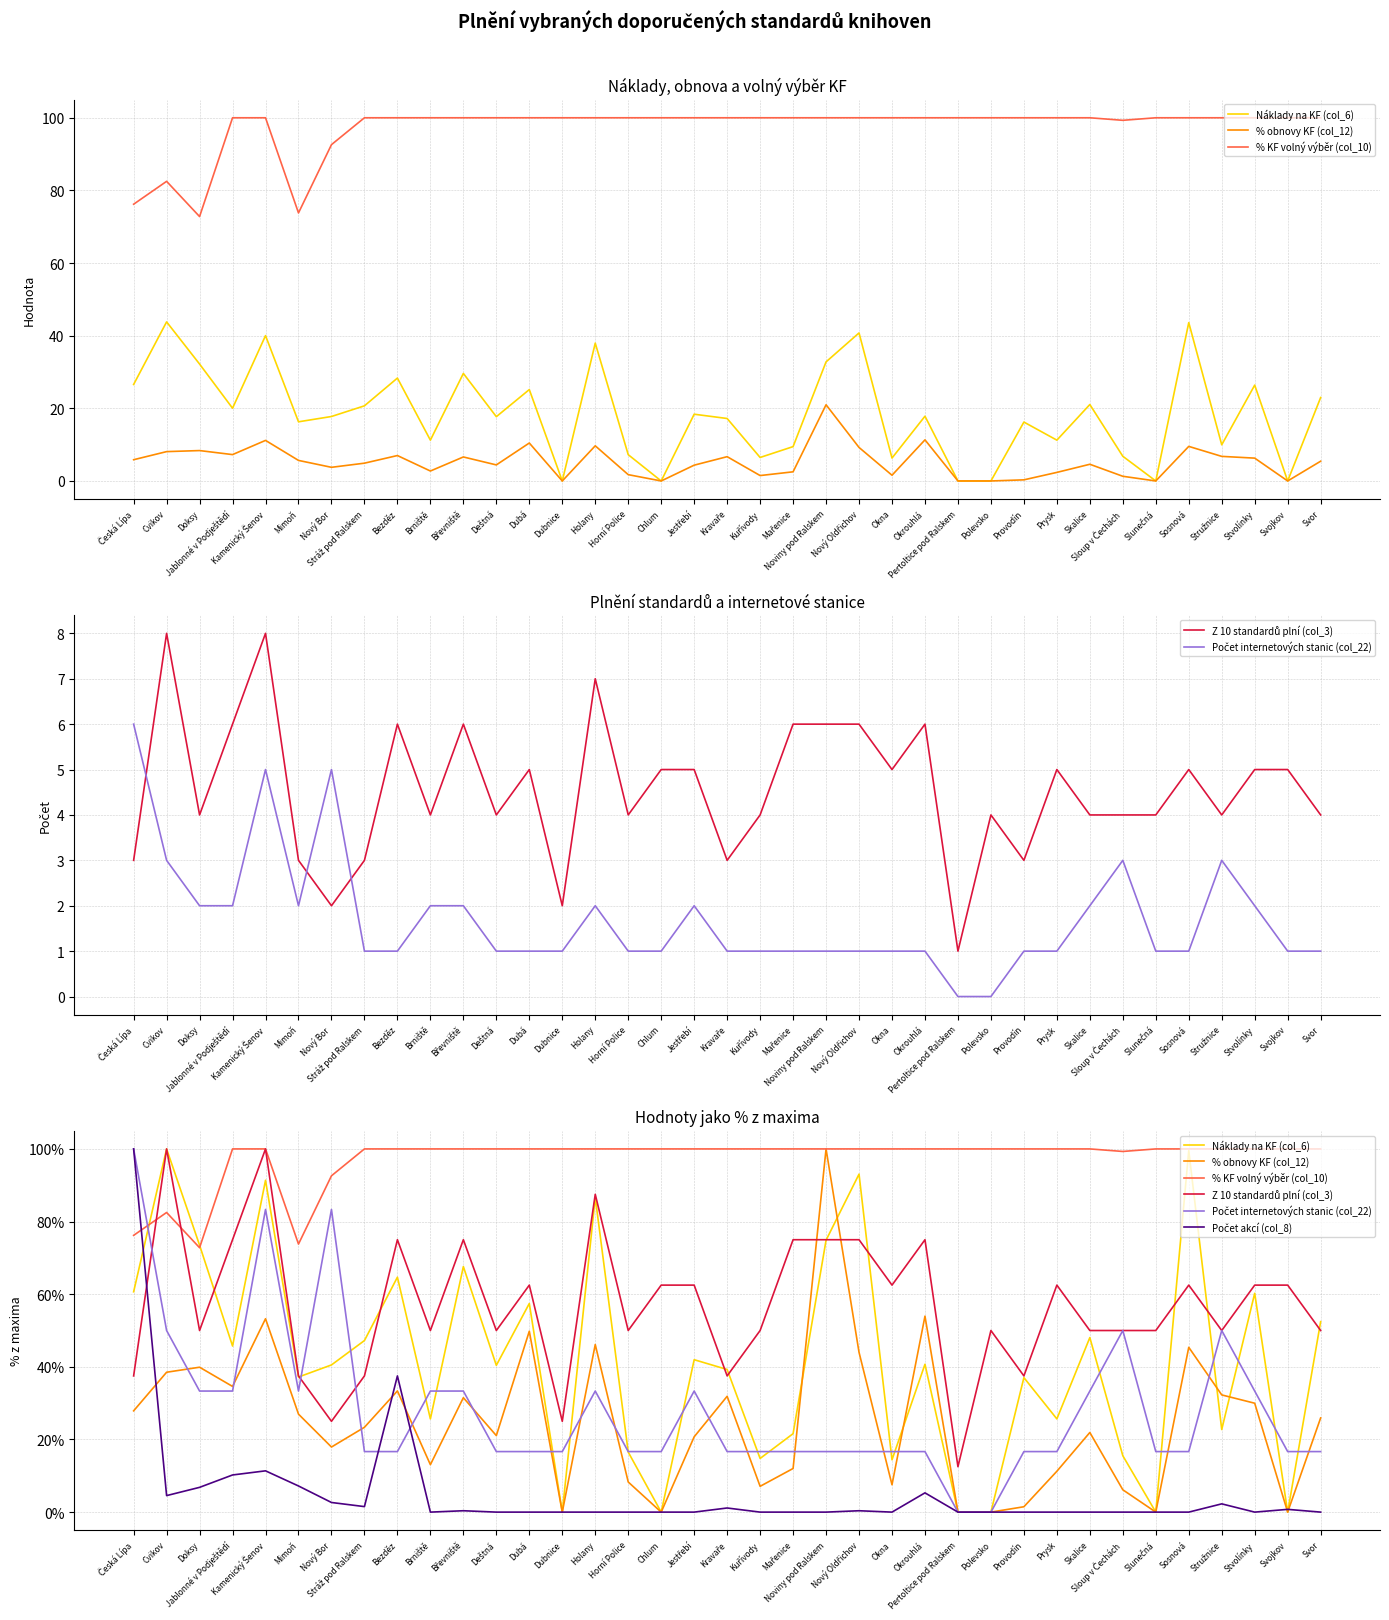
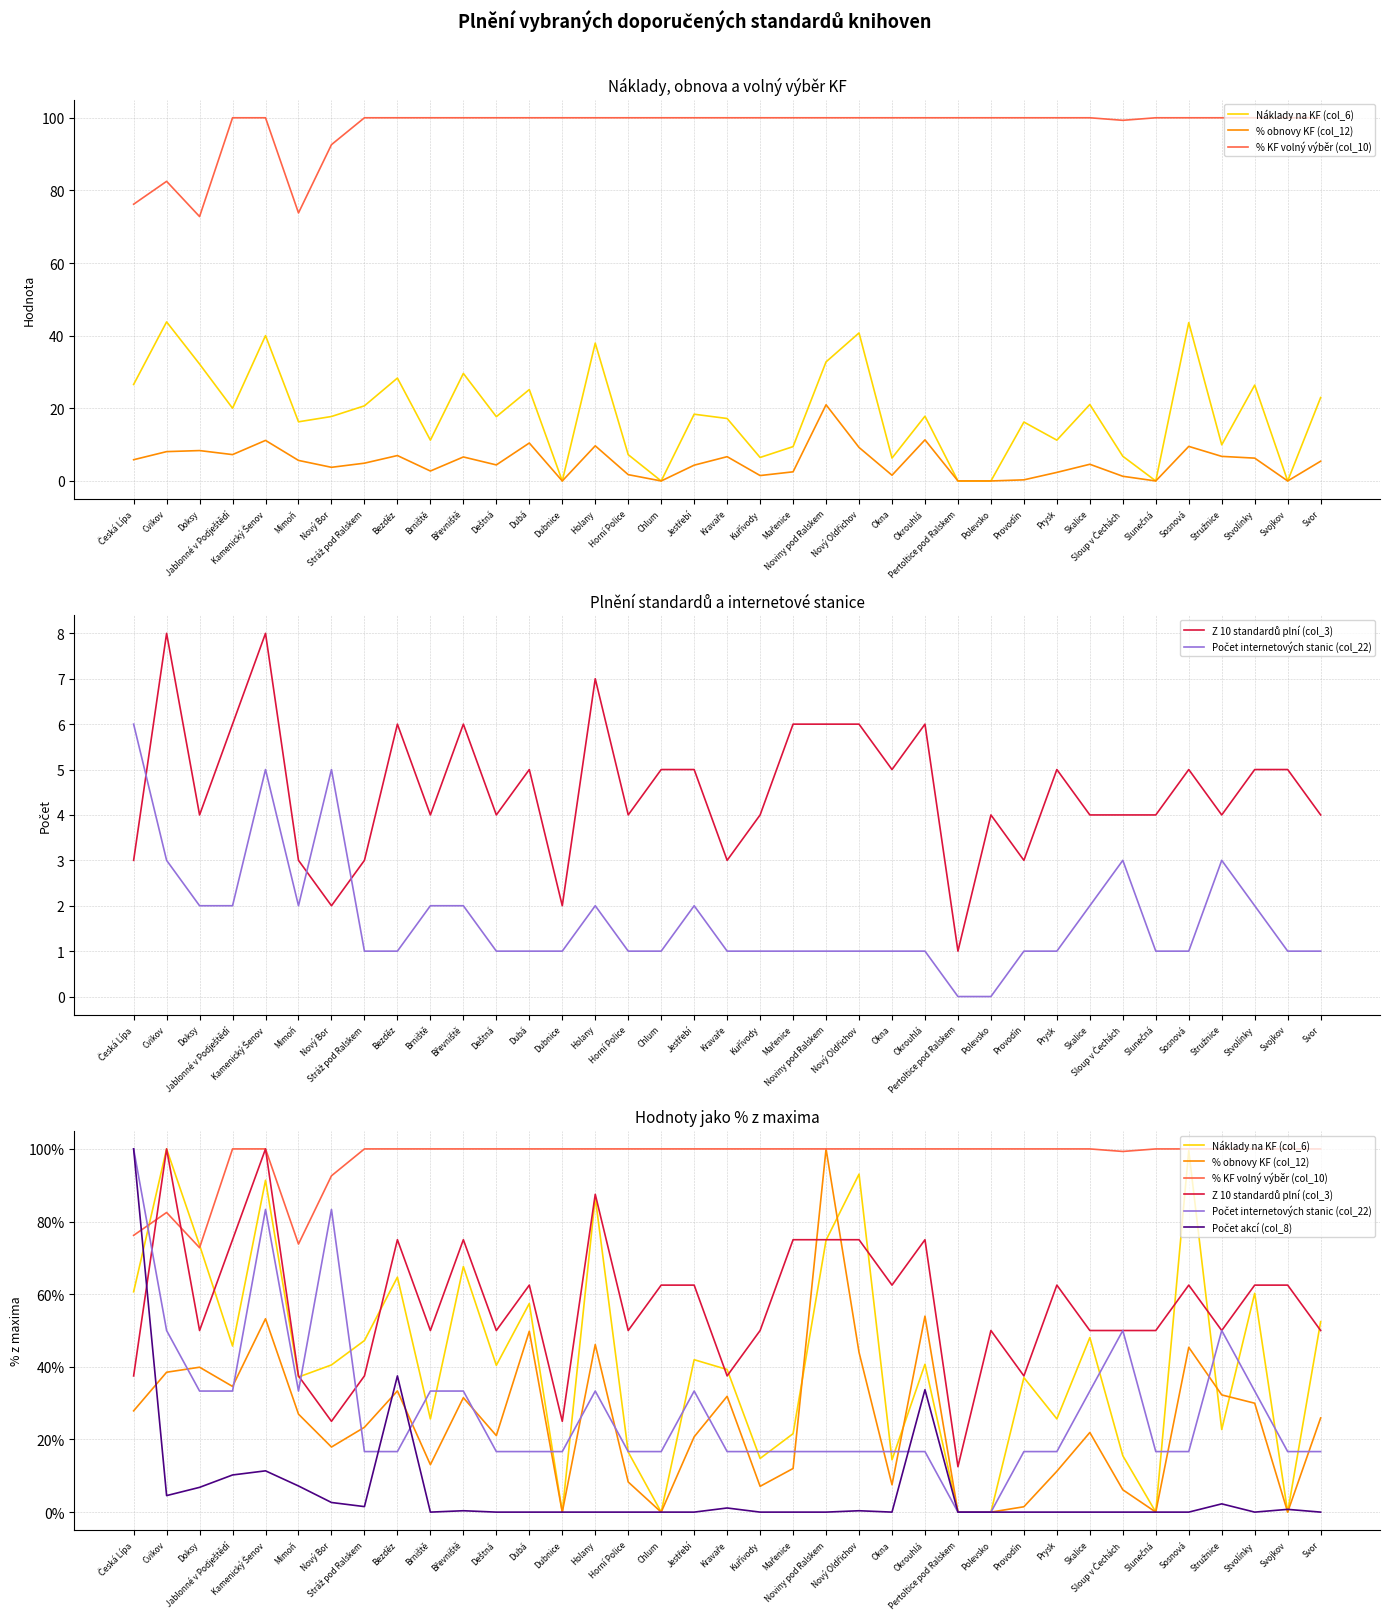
Hodnoty jako % z maxima, Počet akcí (col_8), Okrouhlá: 5% -> 34%
